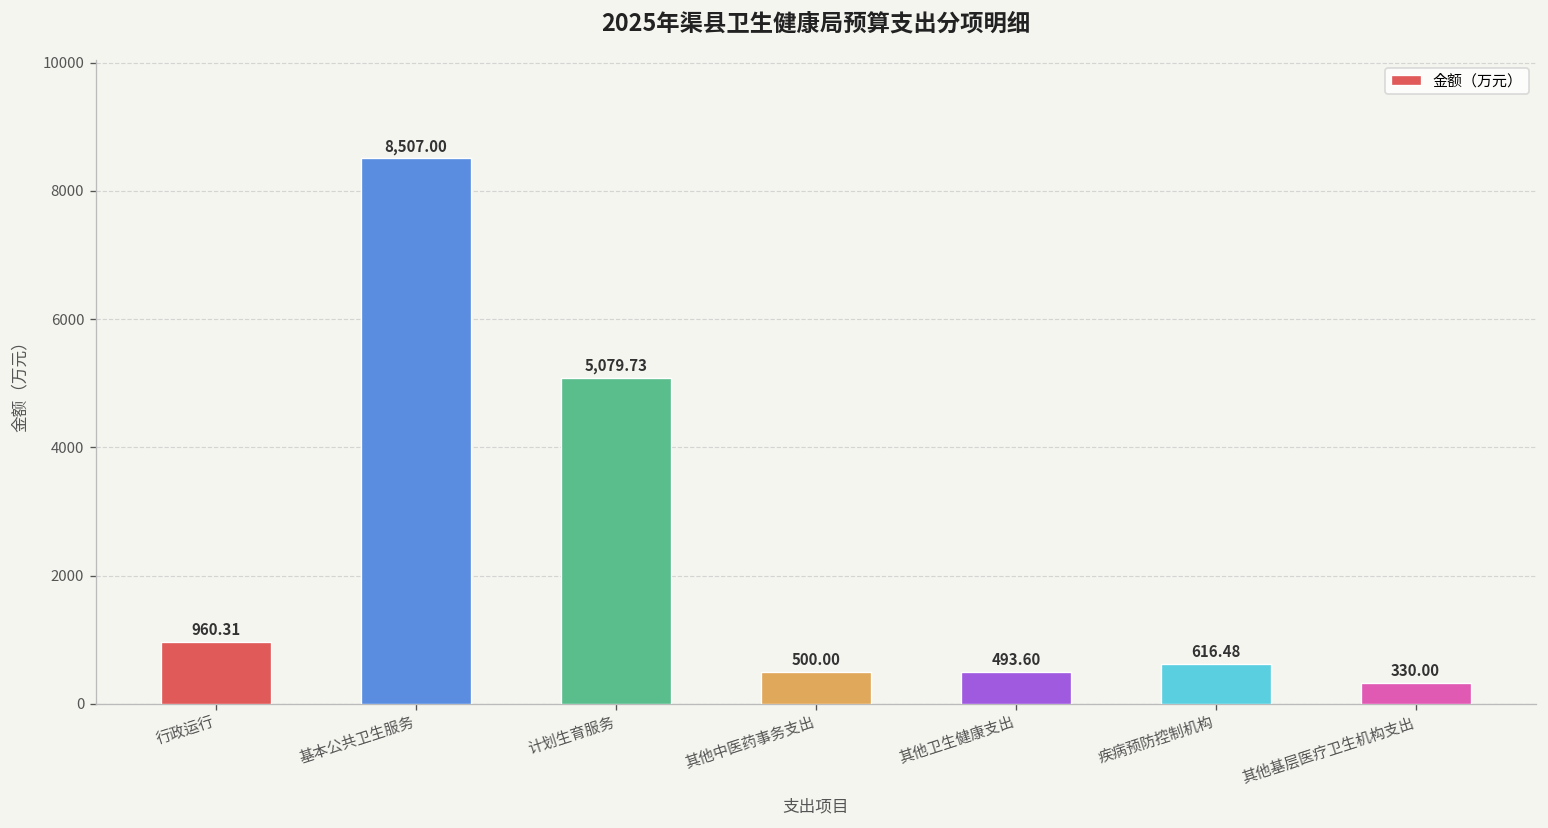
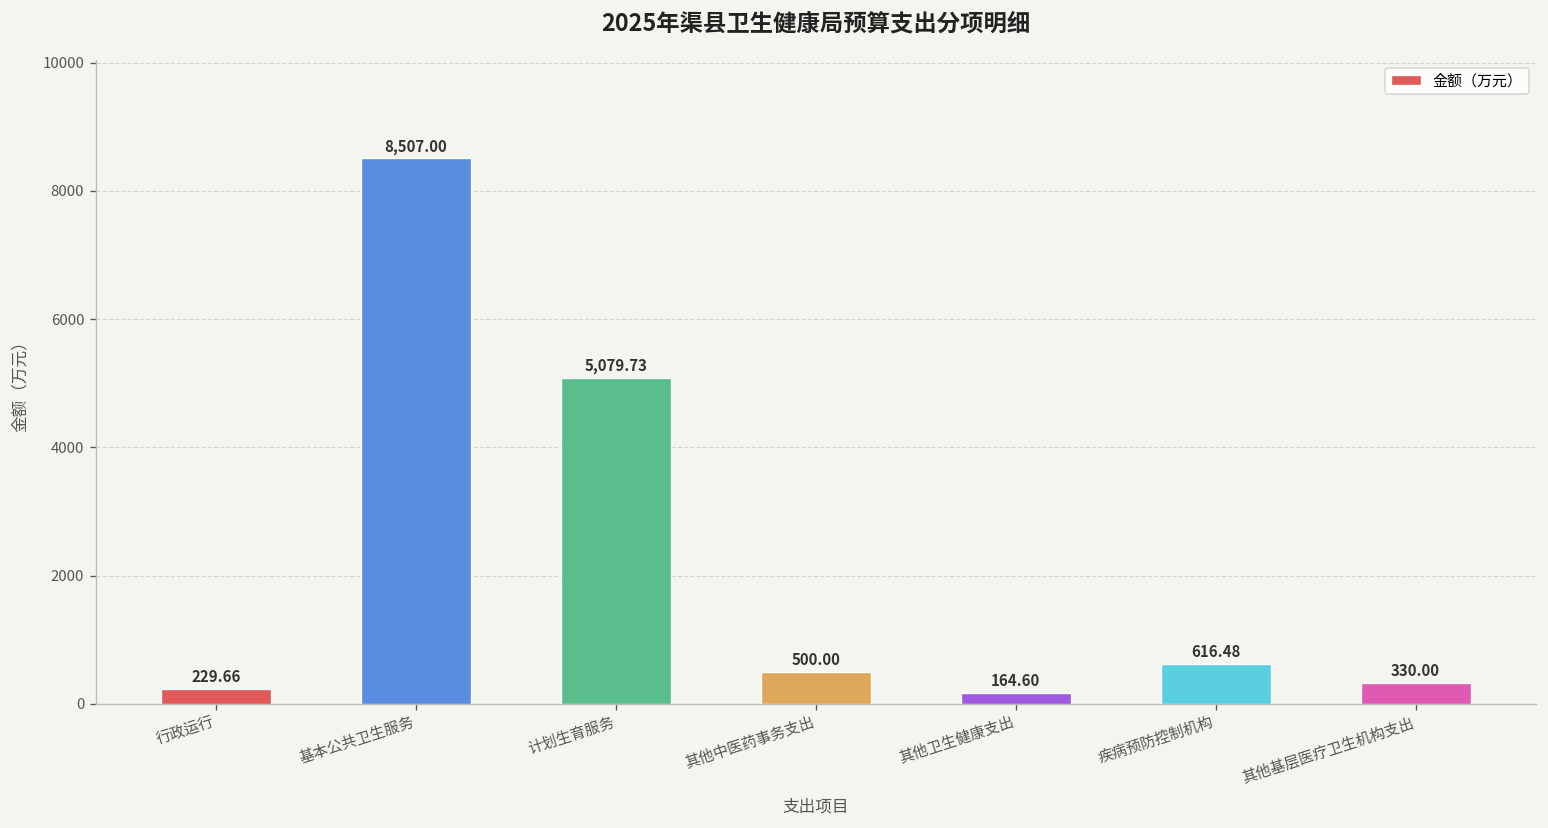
行政运行: 960.31 -> 229.66
其他卫生健康支出: 493.60 -> 164.60
